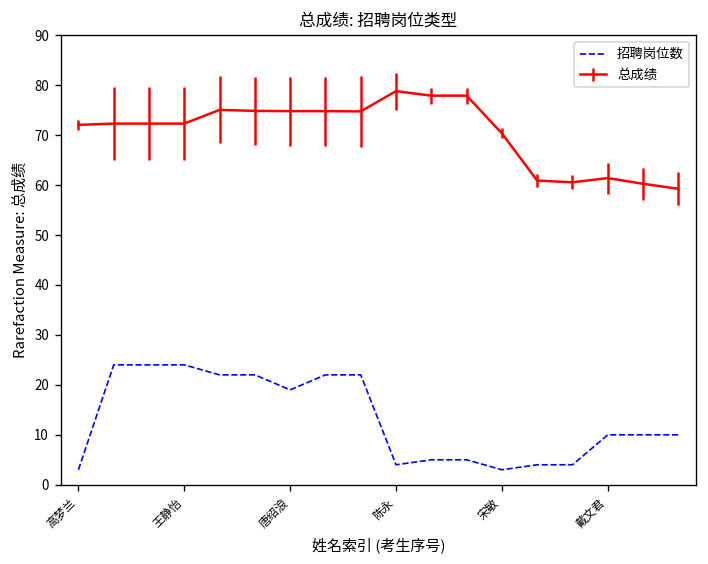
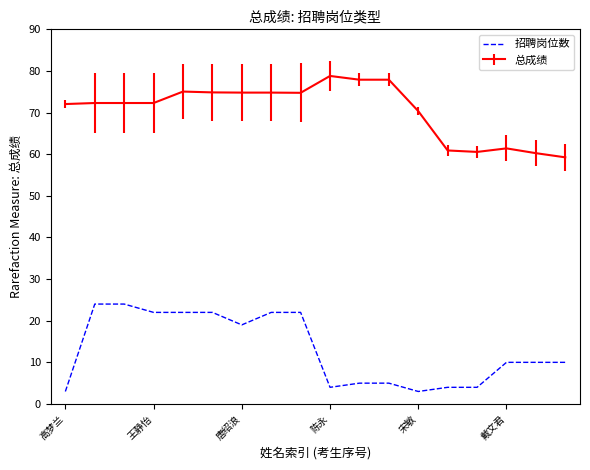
招聘岗位数, 王静怡: 24 -> 22
